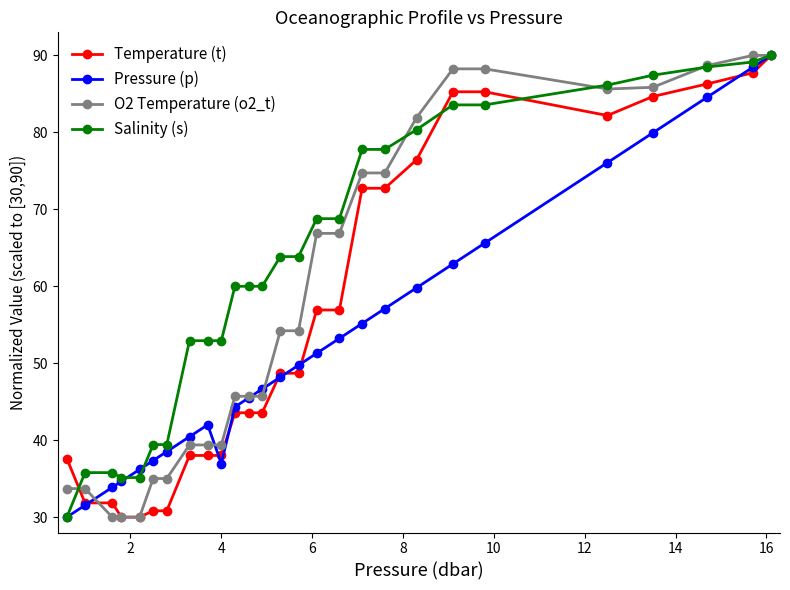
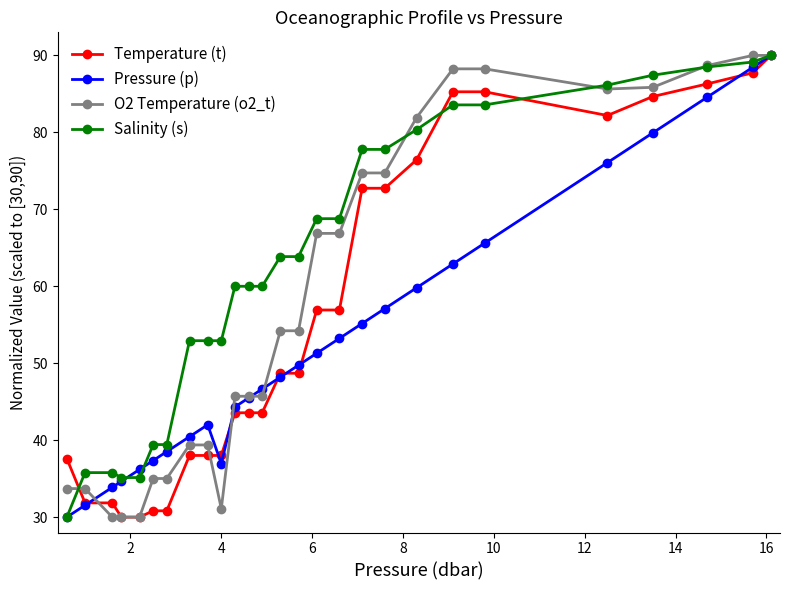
O2 Temperature (o2_t), 4: 39 -> 31
